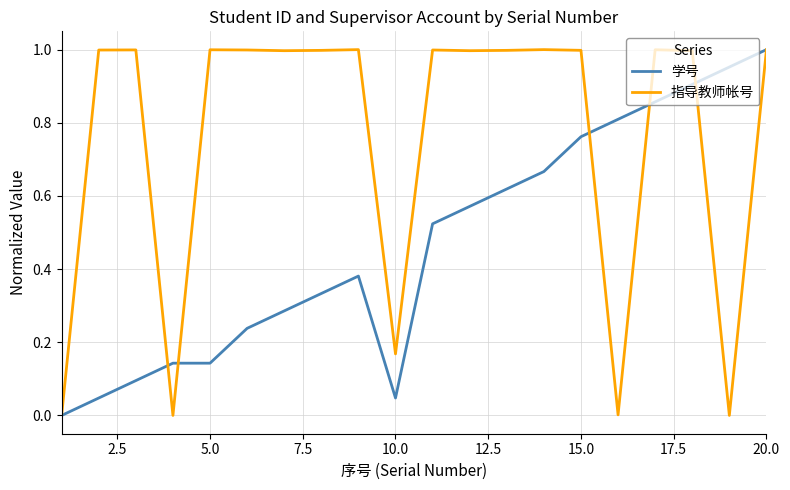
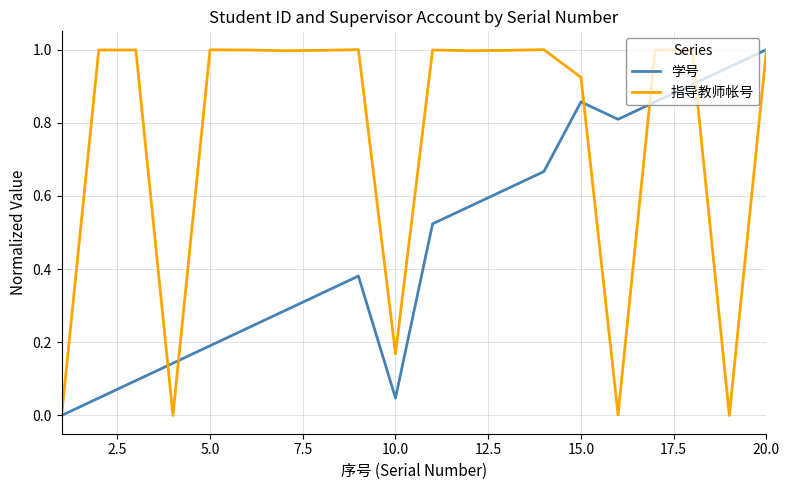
学号, 5.0: 0.14 -> 0.19
学号, 15.0: 0.76 -> 0.86
指导教师帐号, 15.0: 1.00 -> 0.92
